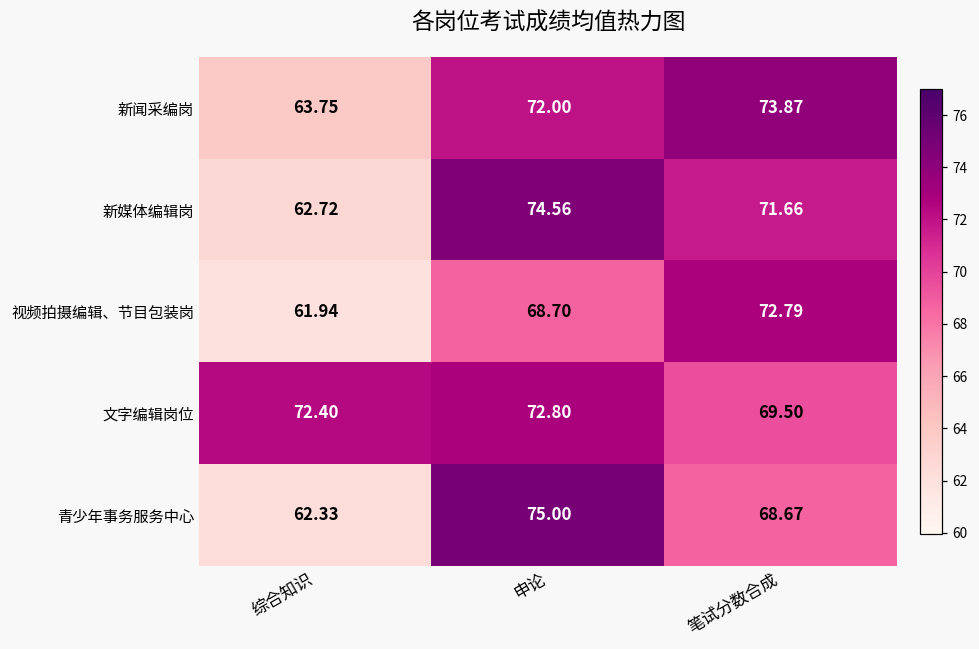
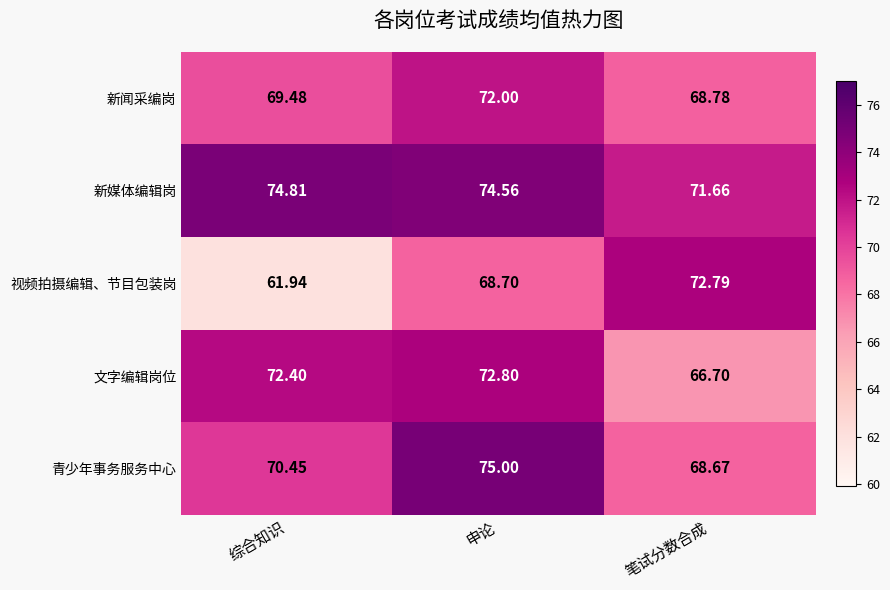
新闻采编岗, 综合知识: 63.75 -> 69.48
新闻采编岗, 笔试分数合成: 73.87 -> 68.78
新媒体编辑岗, 综合知识: 62.72 -> 74.81
文字编辑岗位, 笔试分数合成: 69.50 -> 66.70
青少年事务服务中心, 综合知识: 62.33 -> 70.45
